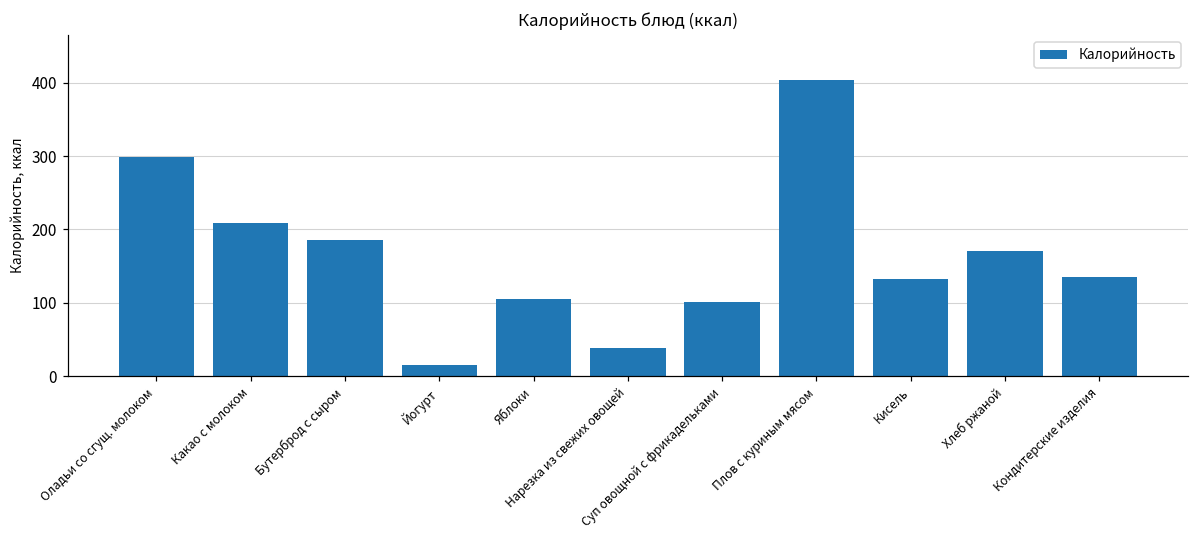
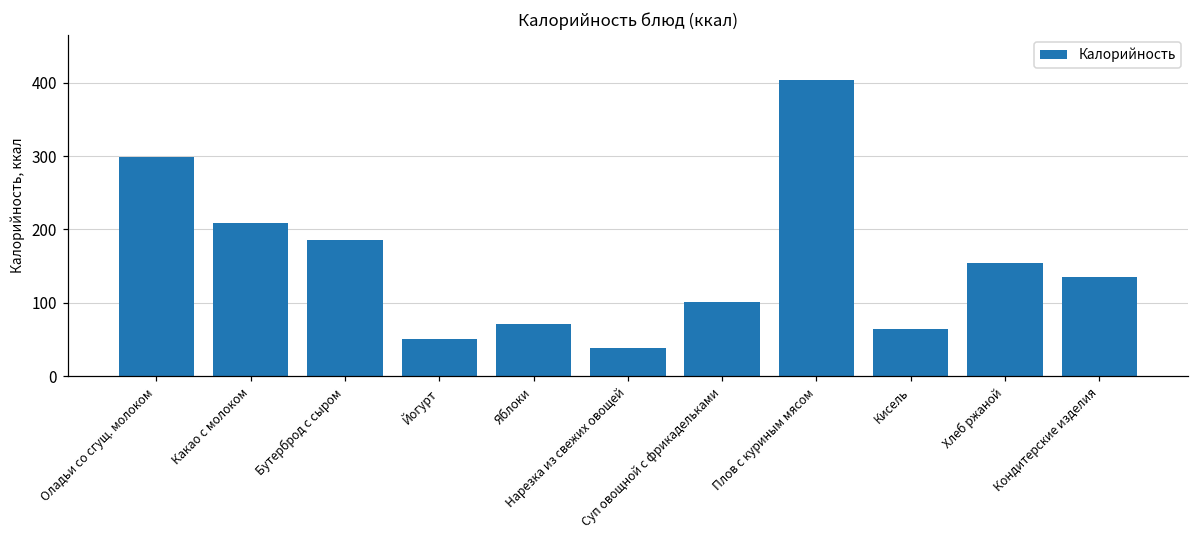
Йогурт: 10 -> 50
Яблоки: 110 -> 70
Кисель: 130 -> 60
Хлеб ржаной: 170 -> 150
